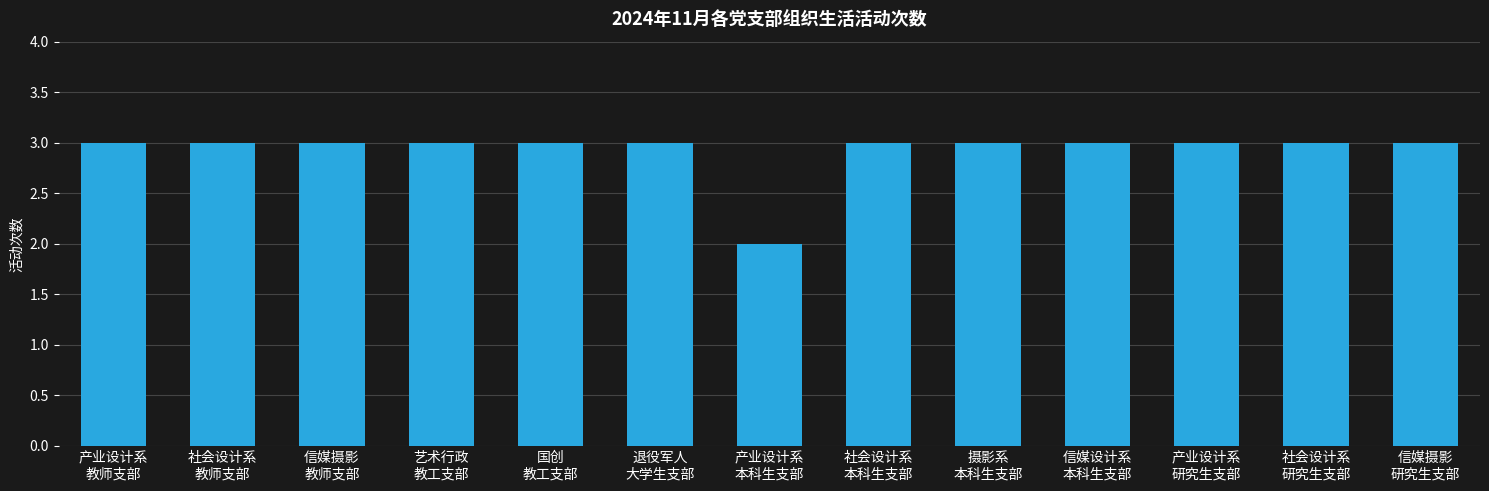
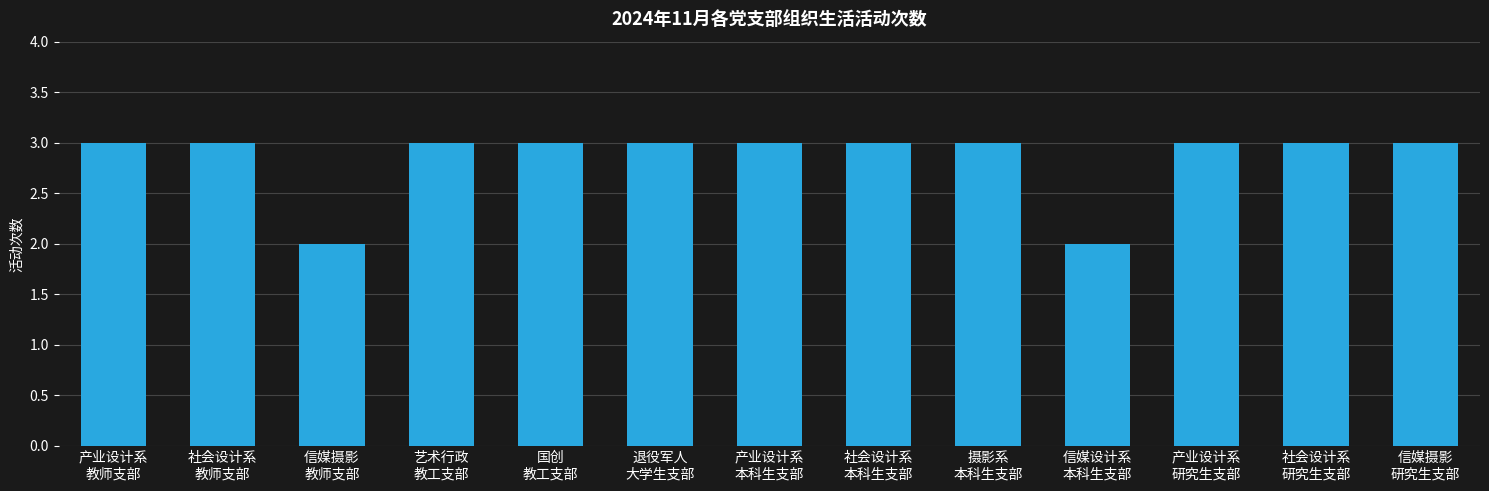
信媒摄影 教师支部: 3 -> 2
产业设计系 本科生支部: 2 -> 3
信媒设计系 本科生支部: 3 -> 2
